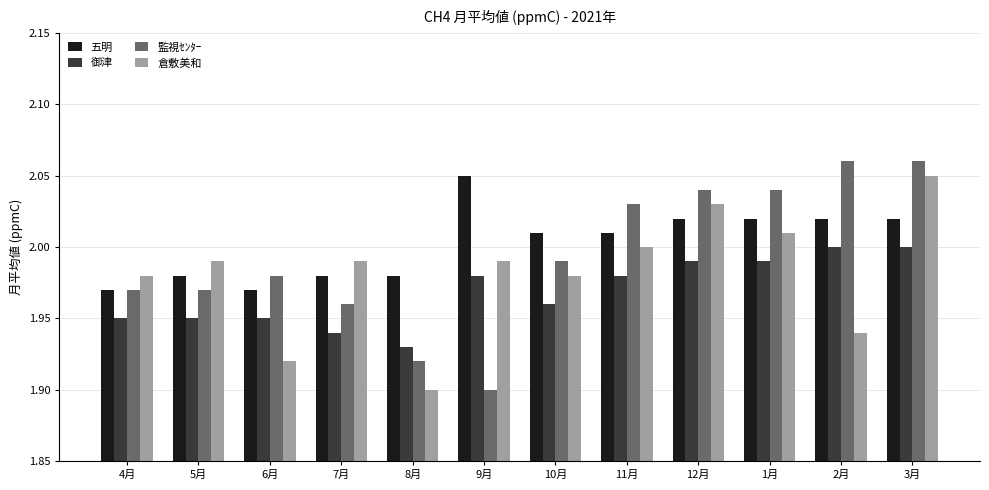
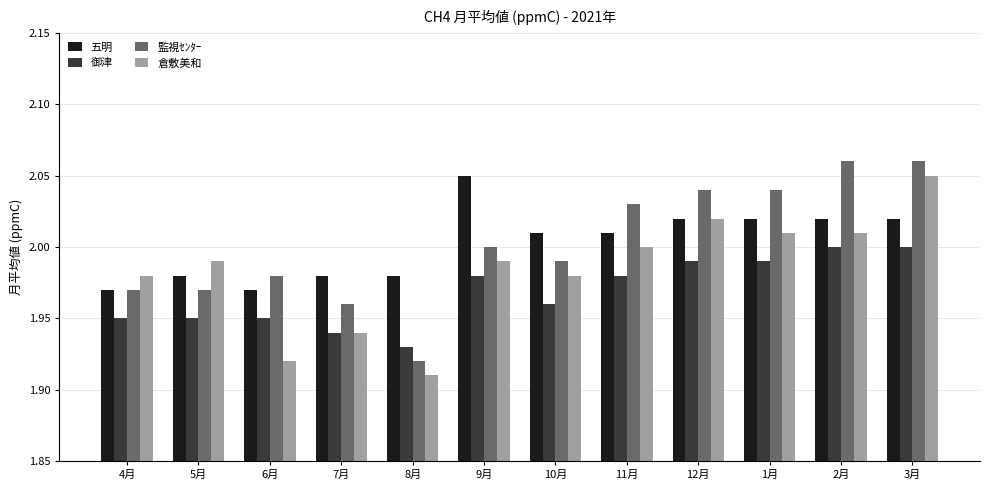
倉敷美和, 7月: 1.99 -> 1.94
倉敷美和, 8月: 1.90 -> 1.91
監視ｾﾝﾀｰ, 9月: 1.9 -> 2.0
倉敷美和, 12月: 2.03 -> 2.02
倉敷美和, 2月: 1.94 -> 2.01
